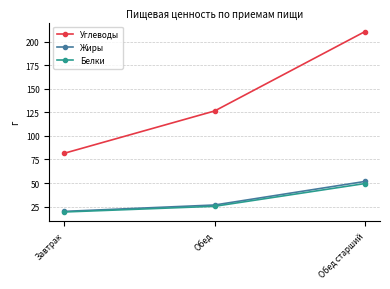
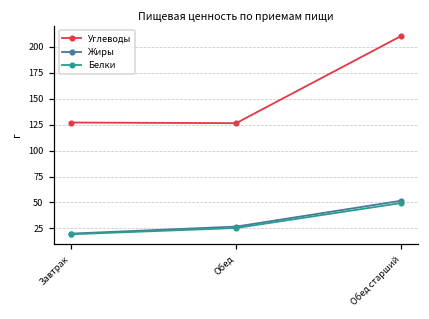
Углеводы, Завтрак: 80 -> 130
